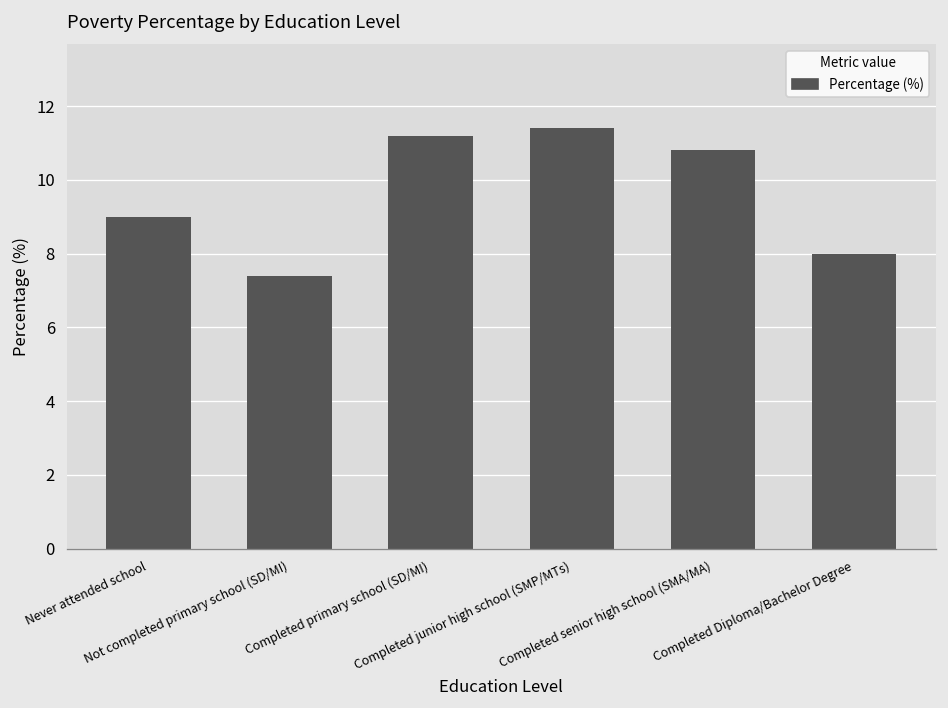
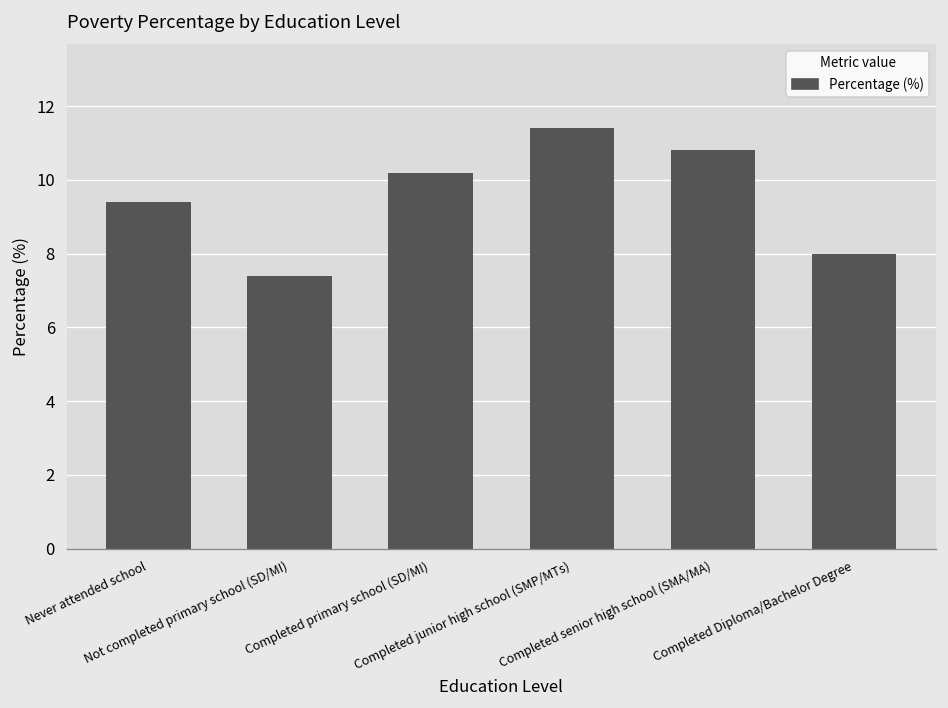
Never attended school: 9.0 -> 9.4
Completed primary school (SD/MI): 11.2 -> 10.2
